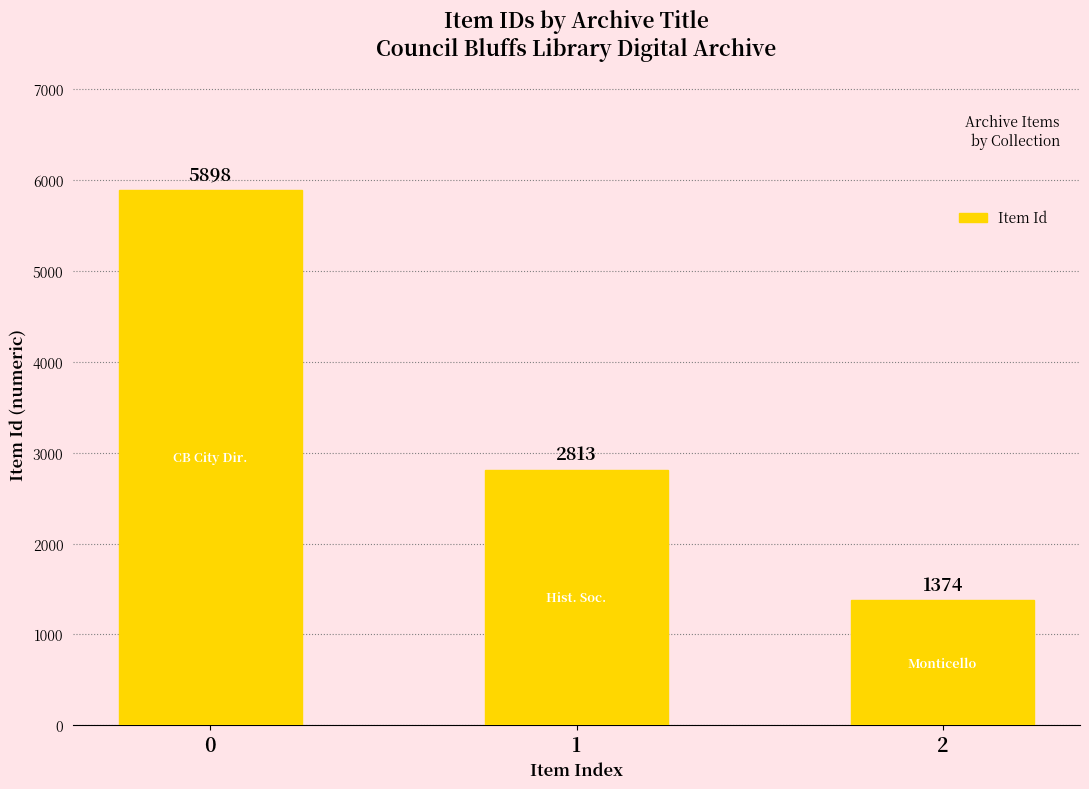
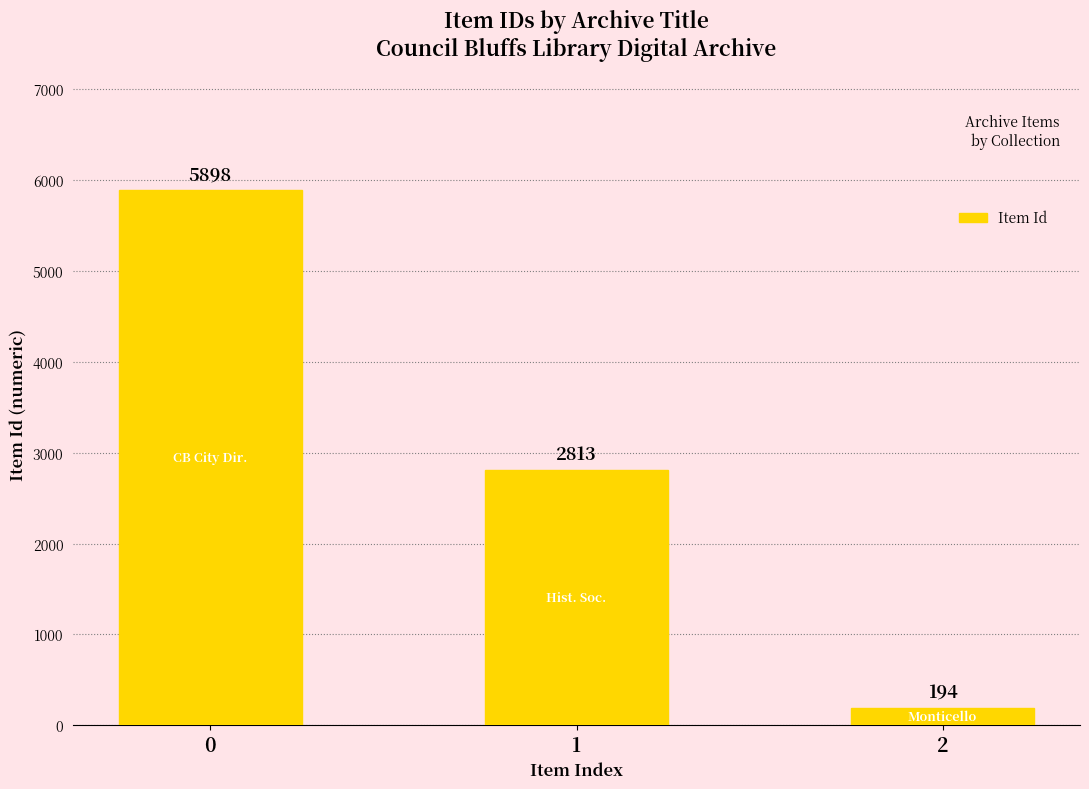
2: 1374 -> 194
